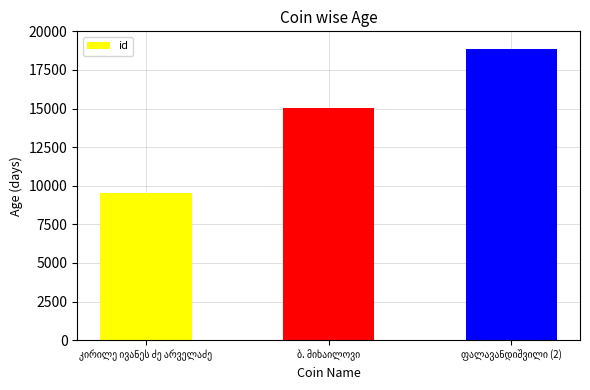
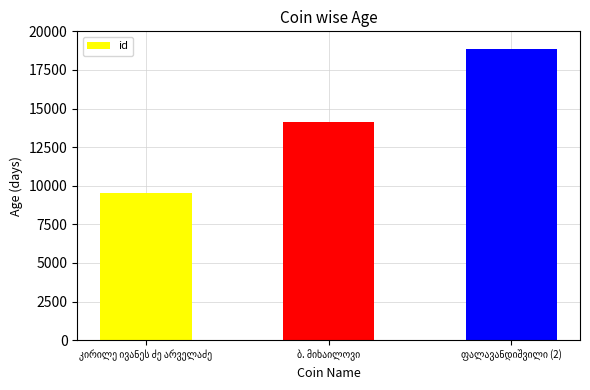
ბ. მიხაილოვი: 15000 -> 14100
